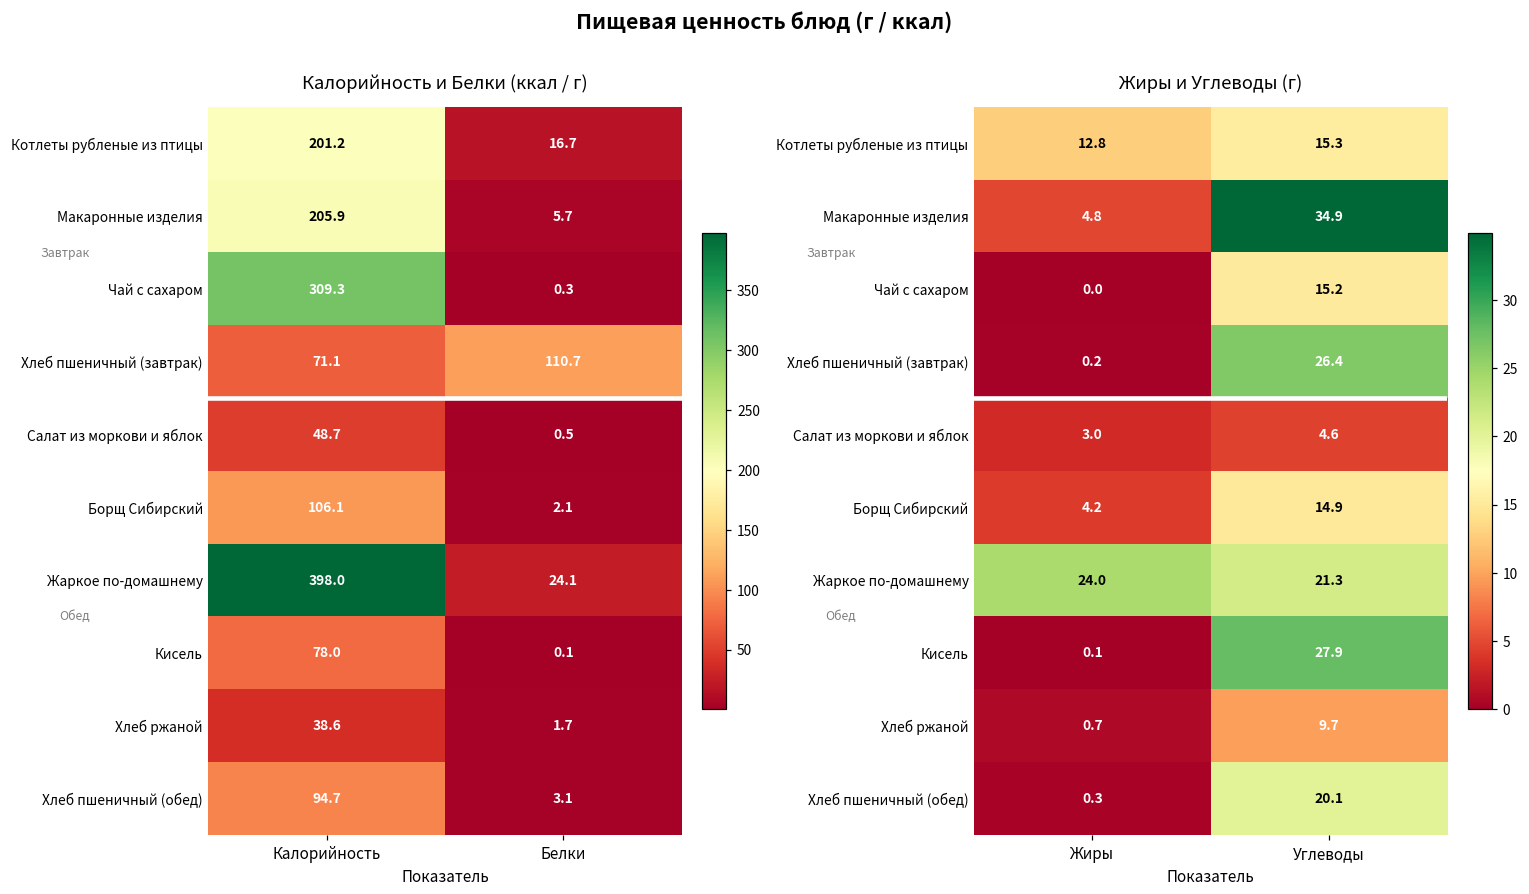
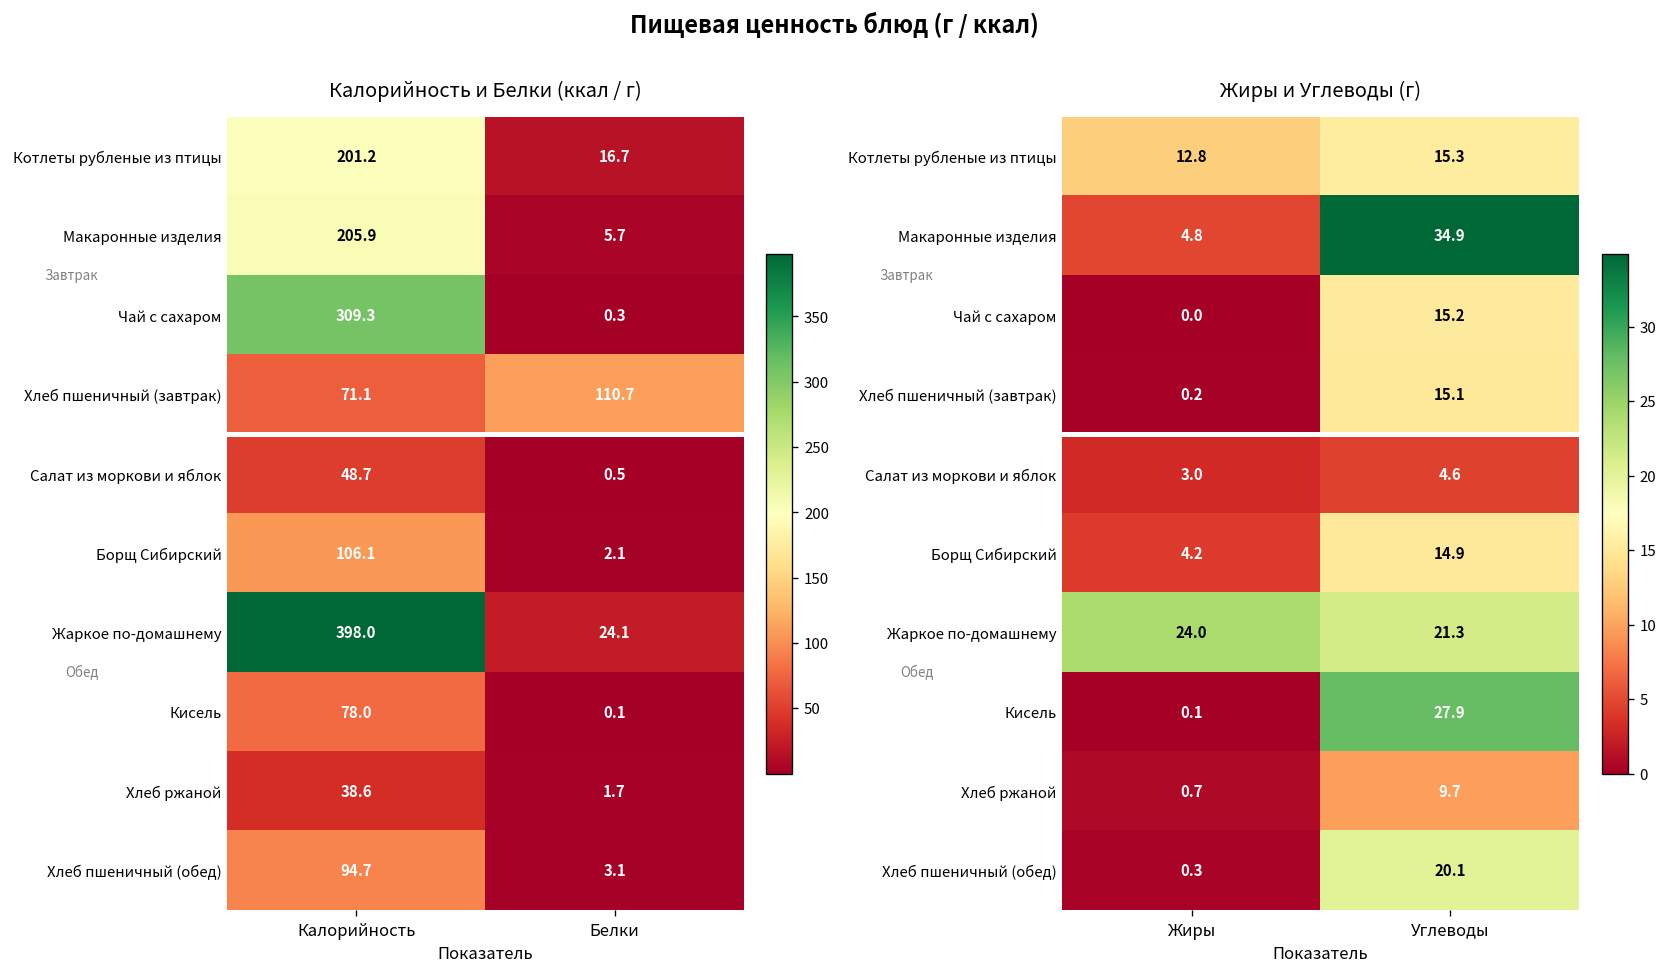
Жиры и Углеводы (г), Хлеб пшеничный (завтрак), Углеводы: 26.4 -> 15.1
